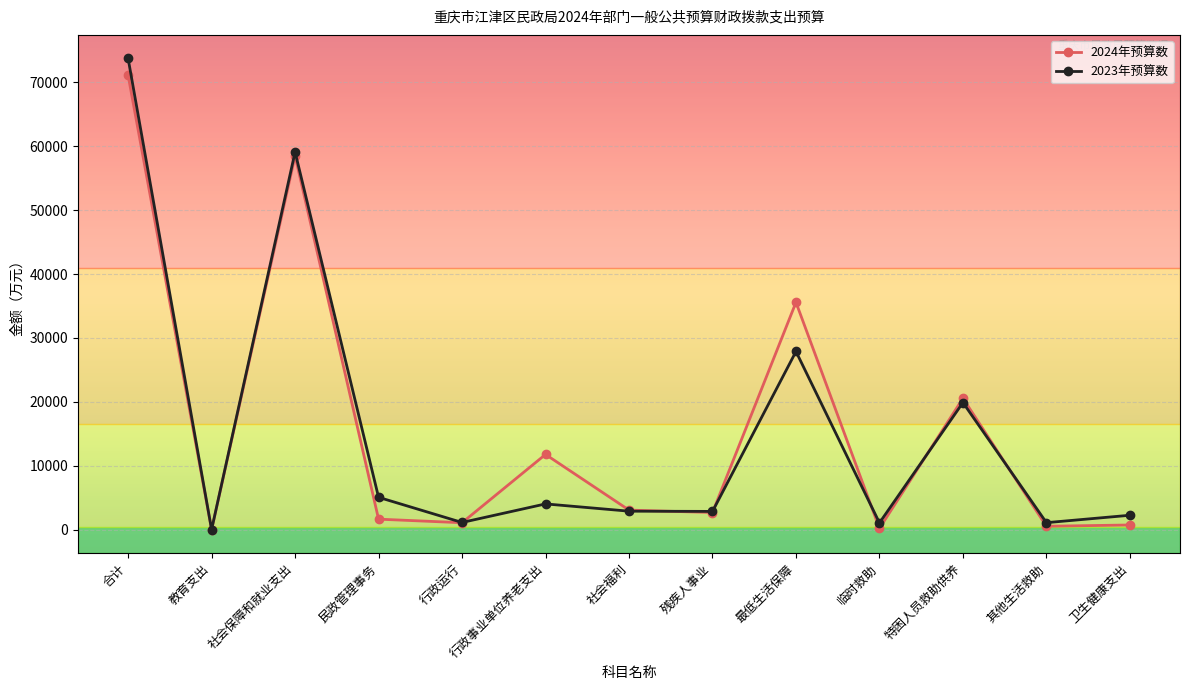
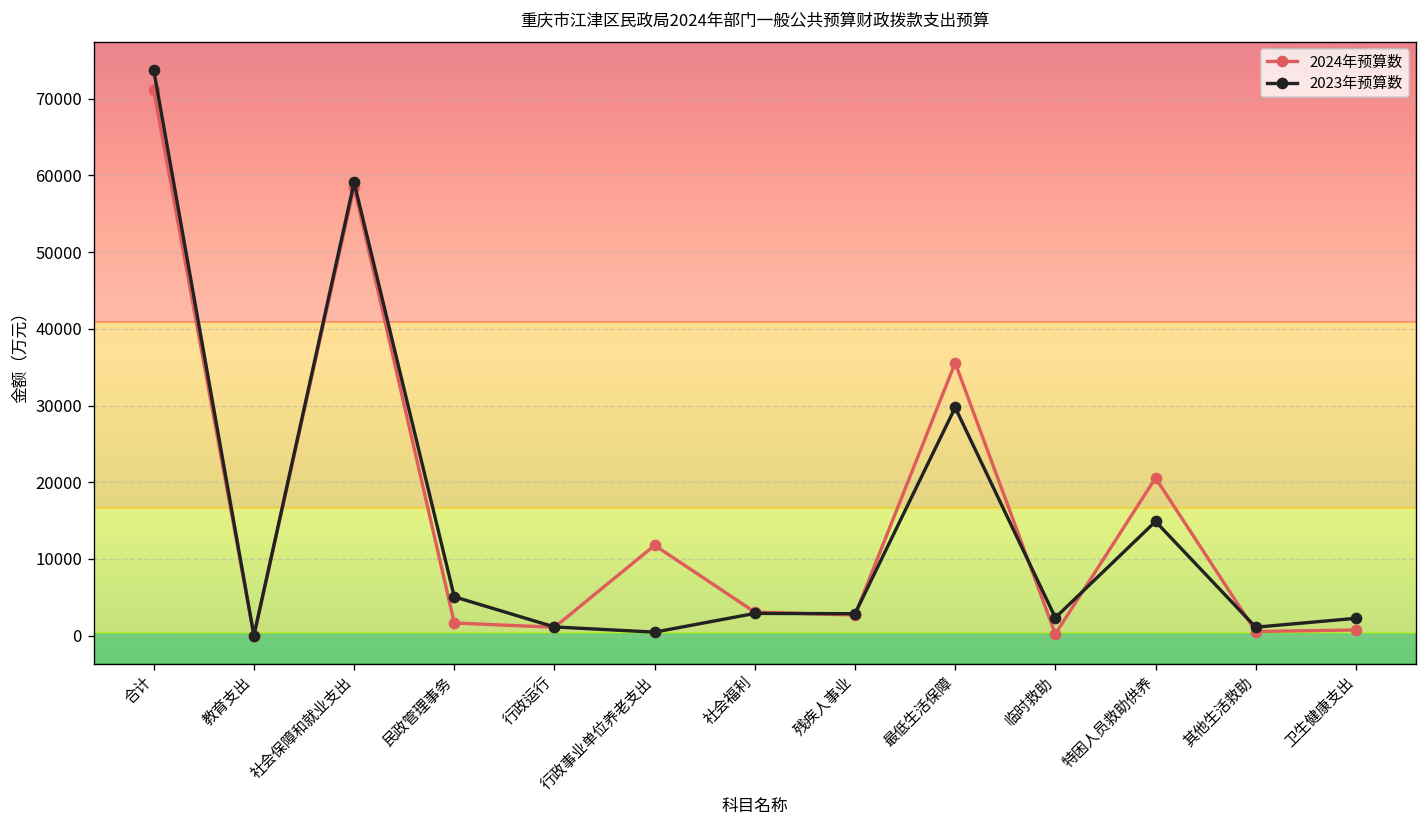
2023年预算数, 行政事业单位养老支出: 4000 -> 0
2023年预算数, 最低生活保障: 28000 -> 30000
2023年预算数, 临时救助: 1000 -> 2000
2023年预算数, 特困人员救助供养: 20000 -> 15000
